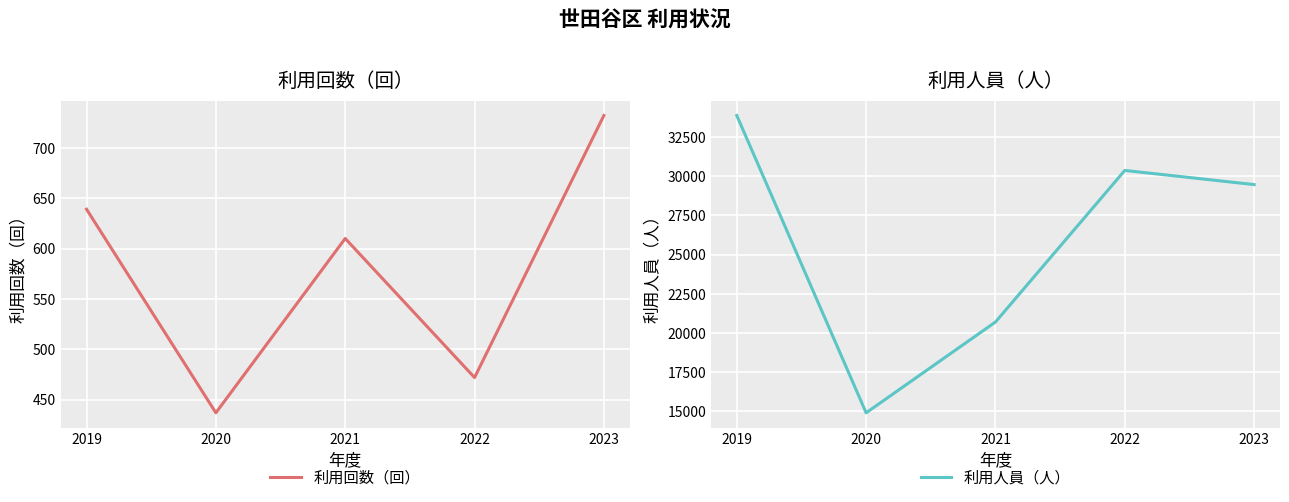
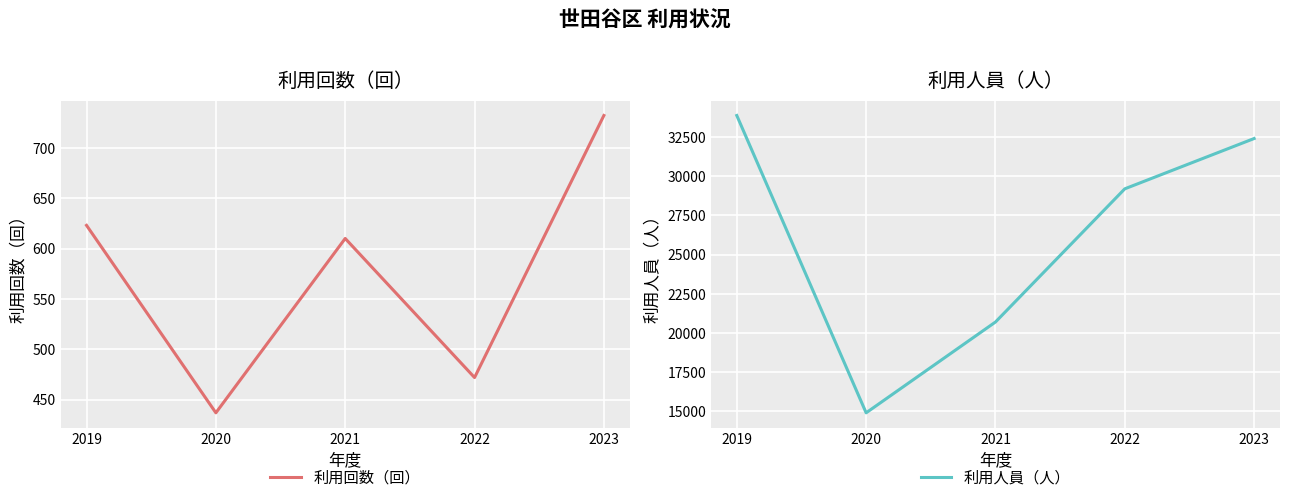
利用回数（回）, 2019: 639 -> 623
利用人員（人）, 2022: 30400 -> 29200
利用人員（人）, 2023: 29500 -> 32400
